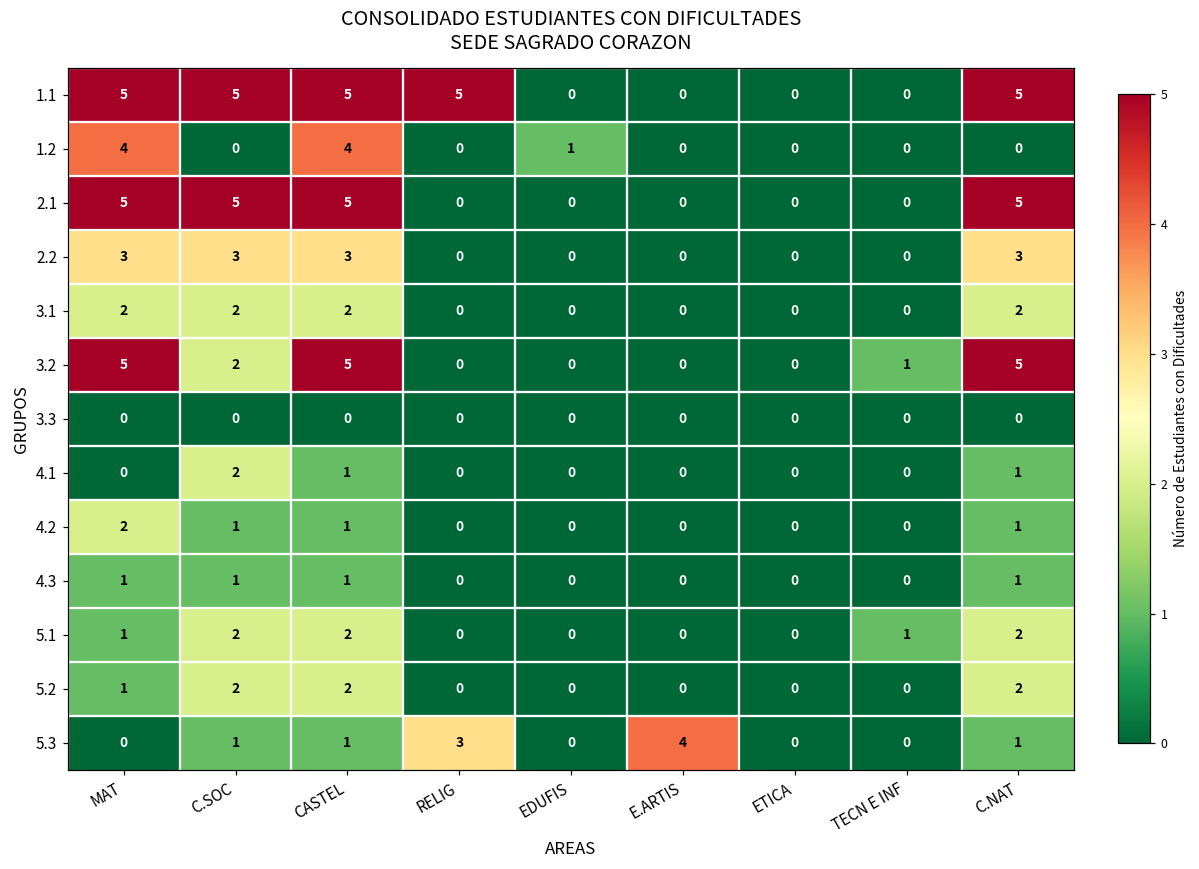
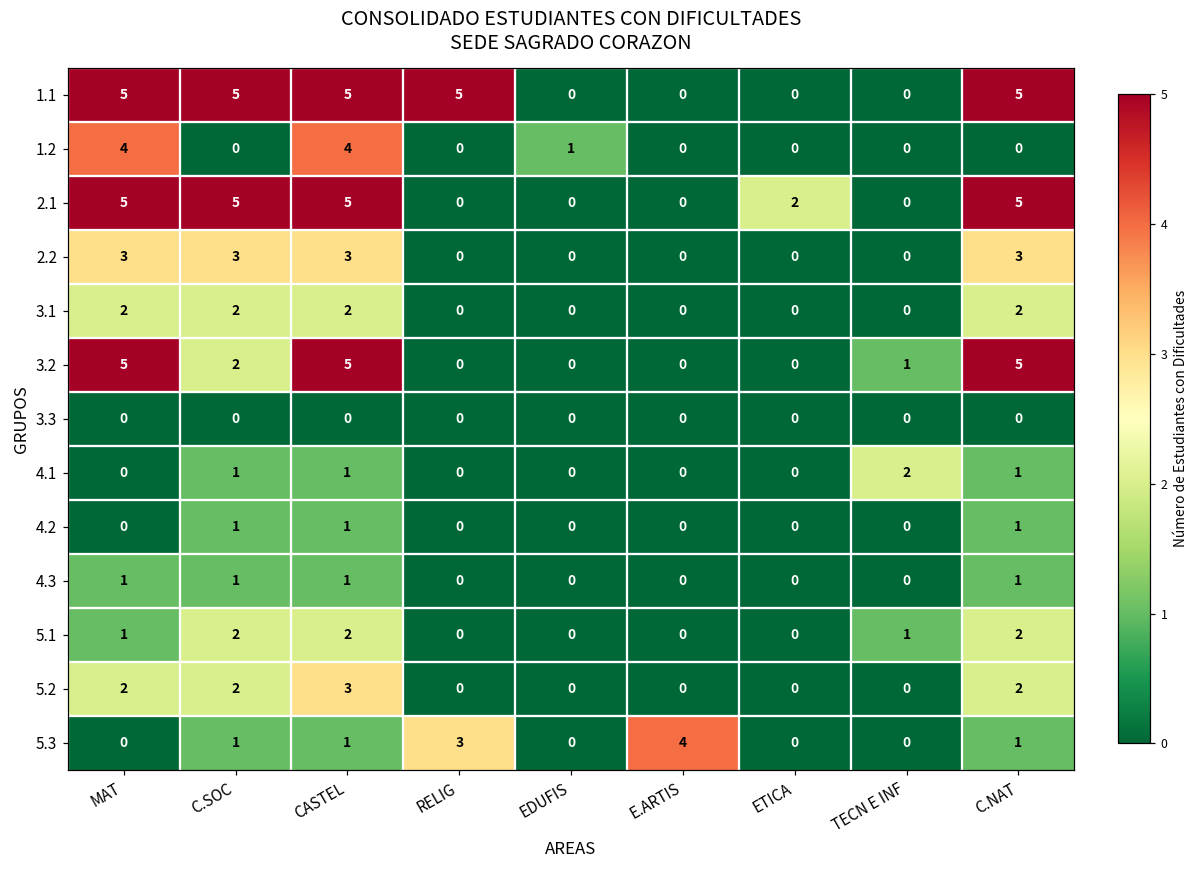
2.1, ETICA: 0 -> 2
4.1, C.SOC: 2 -> 1
4.1, TECN E INF: 0 -> 2
4.2, MAT: 2 -> 0
5.2, MAT: 1 -> 2
5.2, CASTEL: 2 -> 3
